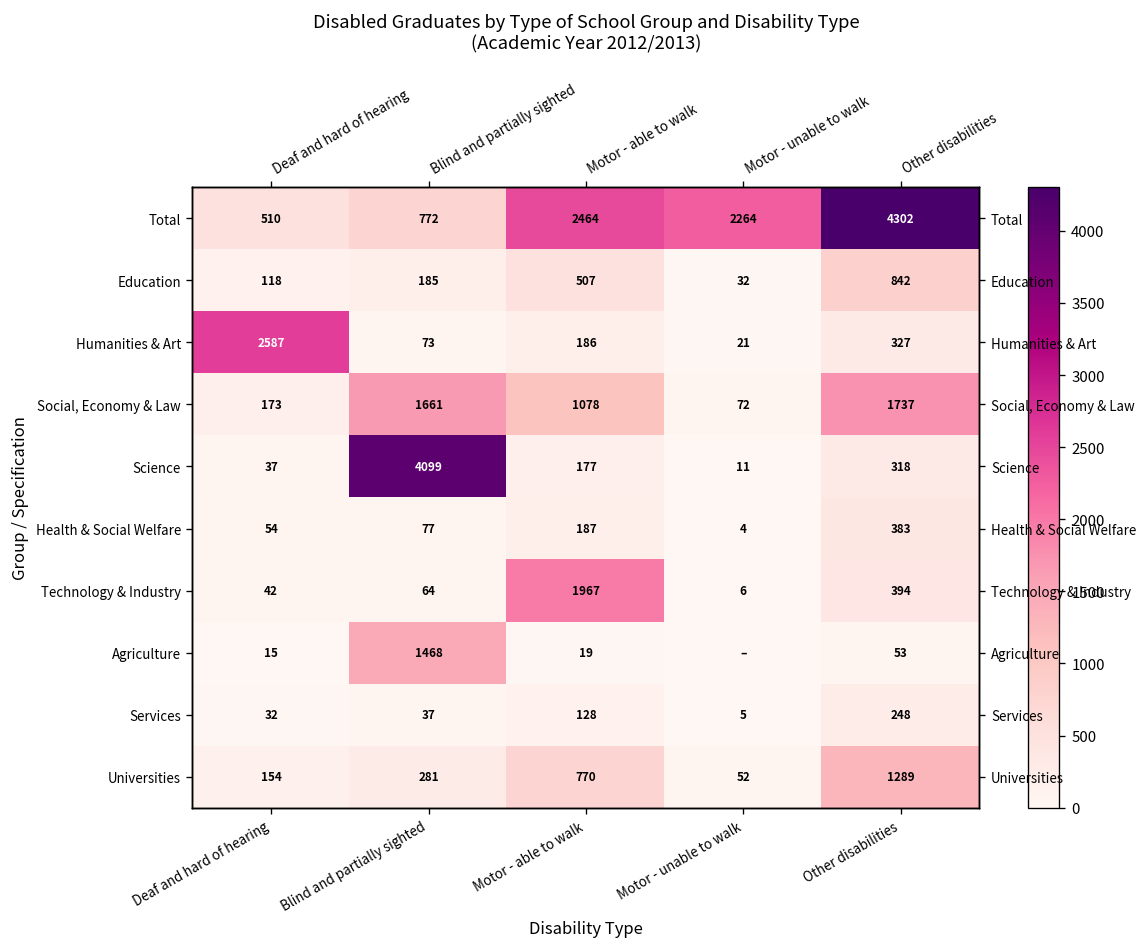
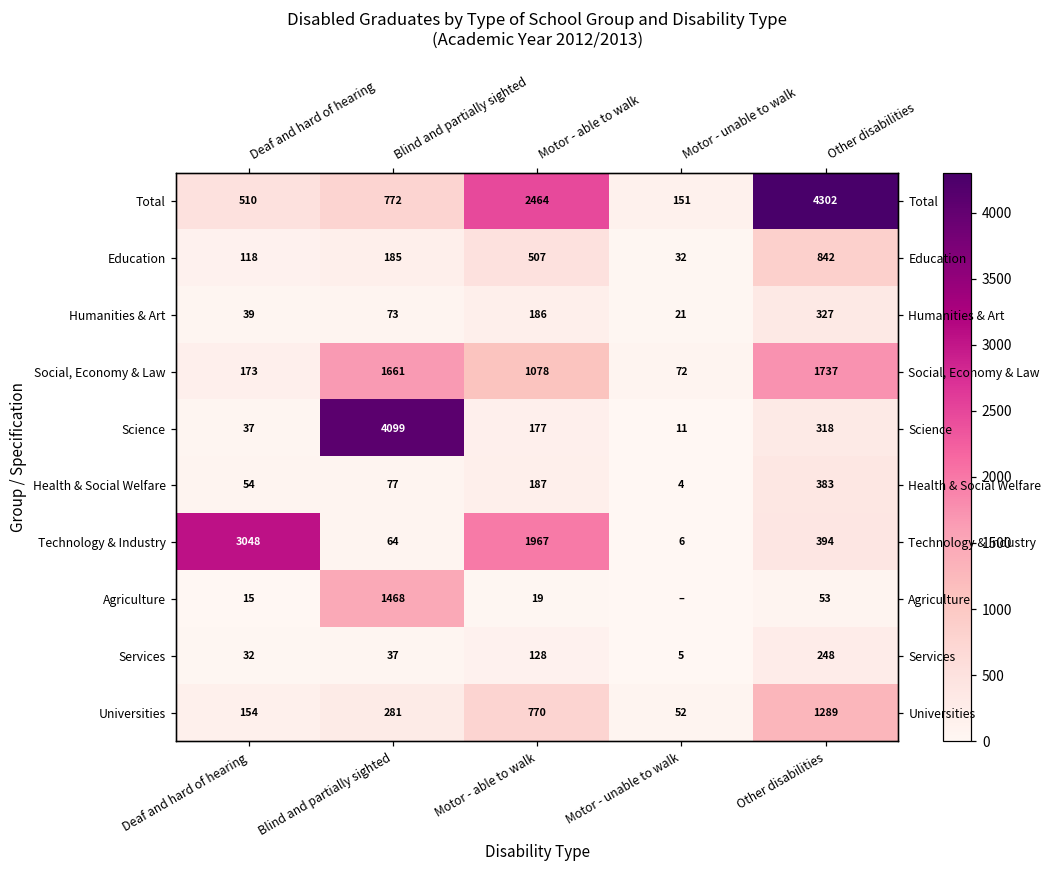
Total, Motor - unable to walk: 2264 -> 151
Humanities & Art, Deaf and hard of hearing: 2587 -> 39
Technology & Industry, Deaf and hard of hearing: 42 -> 3048
